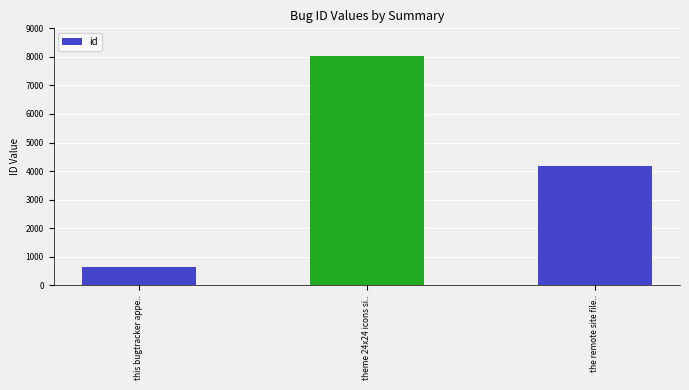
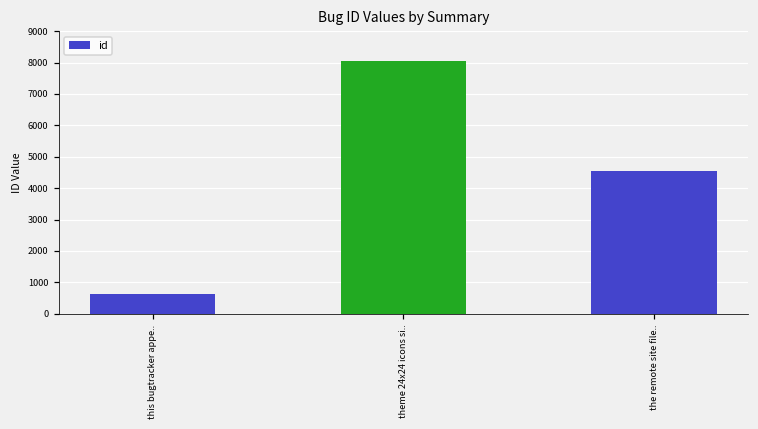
the remote site file..: 4200 -> 4600
